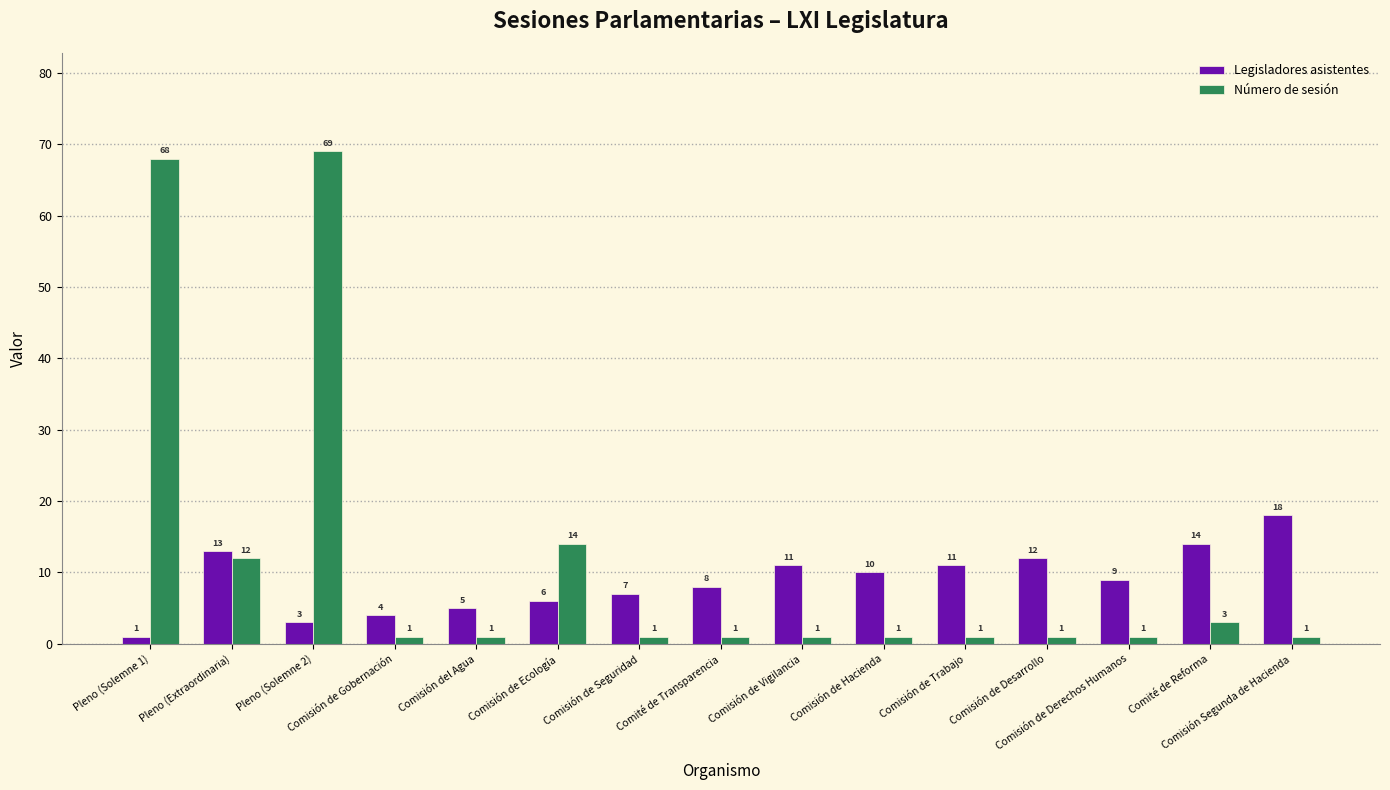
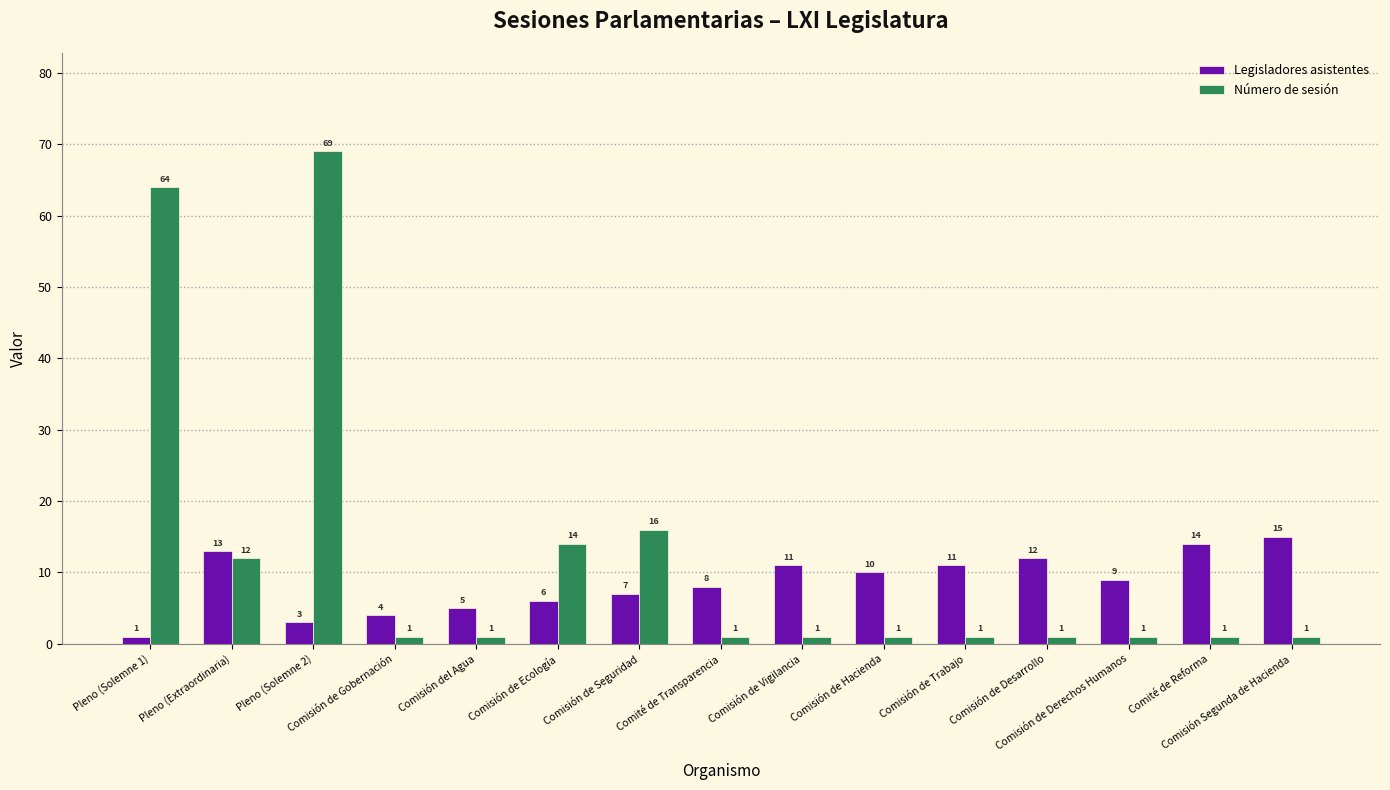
Número de sesión, Pleno (Solemne 1): 68 -> 64
Número de sesión, Comisión de Seguridad: 1 -> 16
Número de sesión, Comité de Reforma: 3 -> 1
Legisladores asistentes, Comisión Segunda de Hacienda: 18 -> 15
